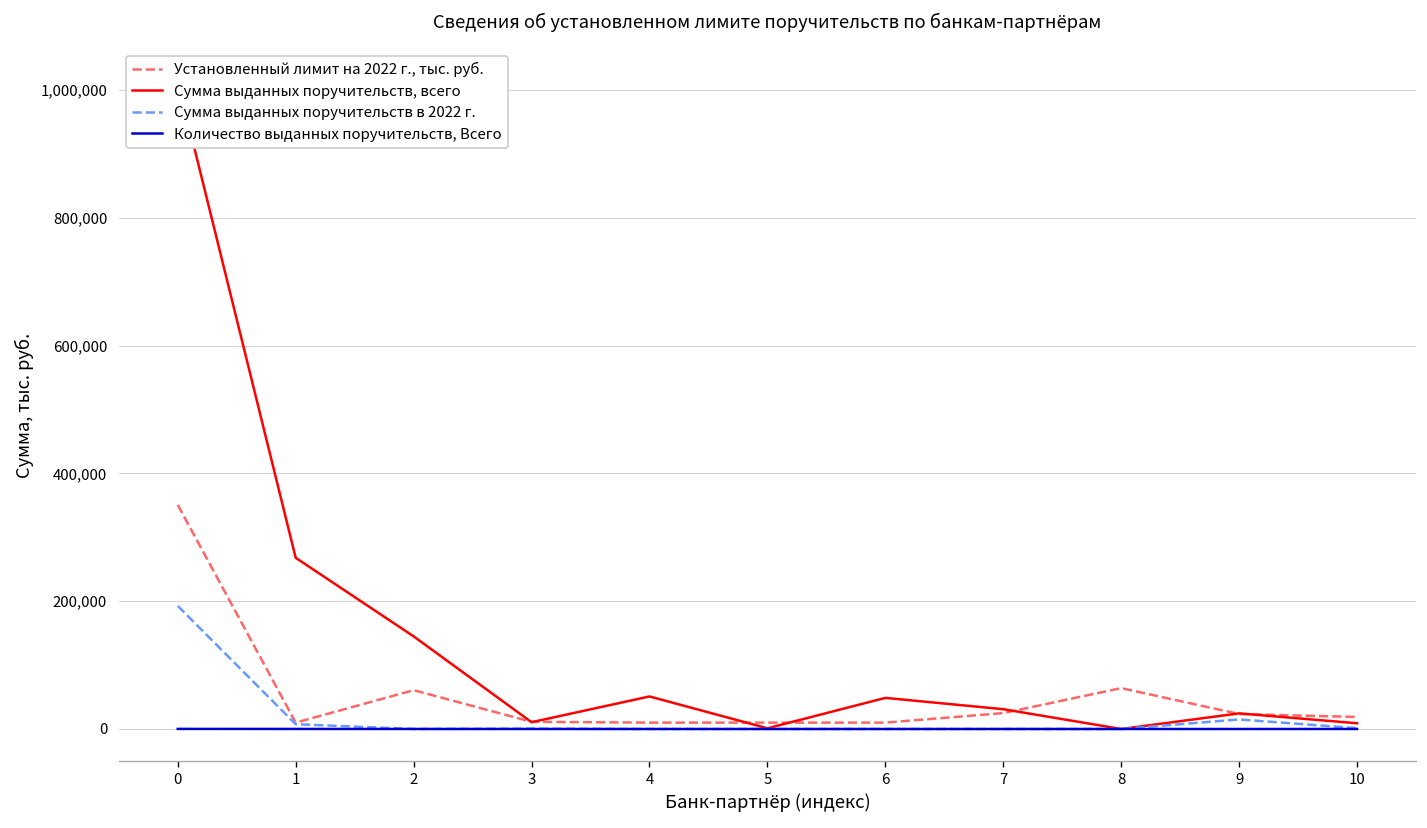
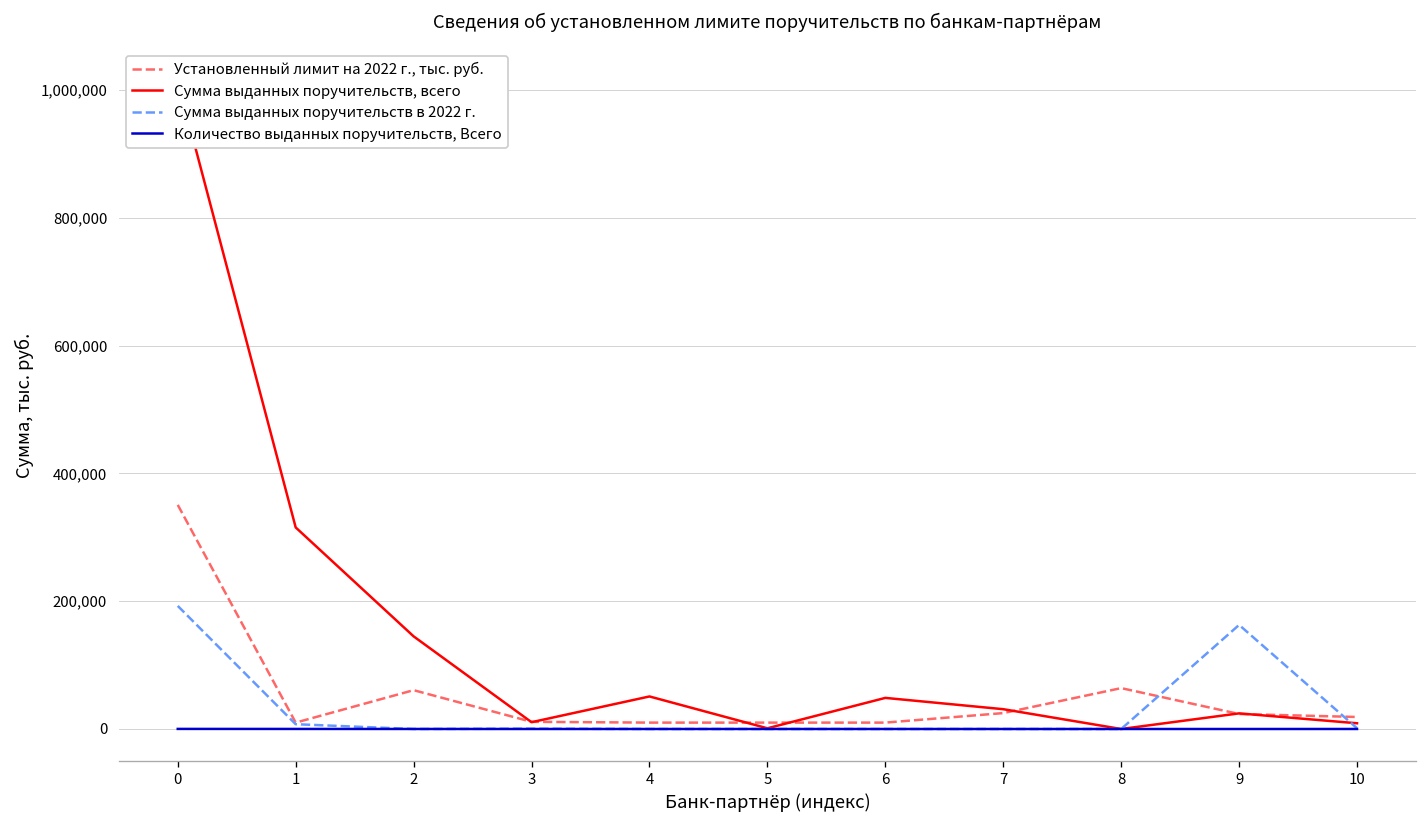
Сумма выданных поручительств, всего, 1: 270,000 -> 320,000
Сумма выданных поручительств в 2022 г., 9: 10,000 -> 160,000
